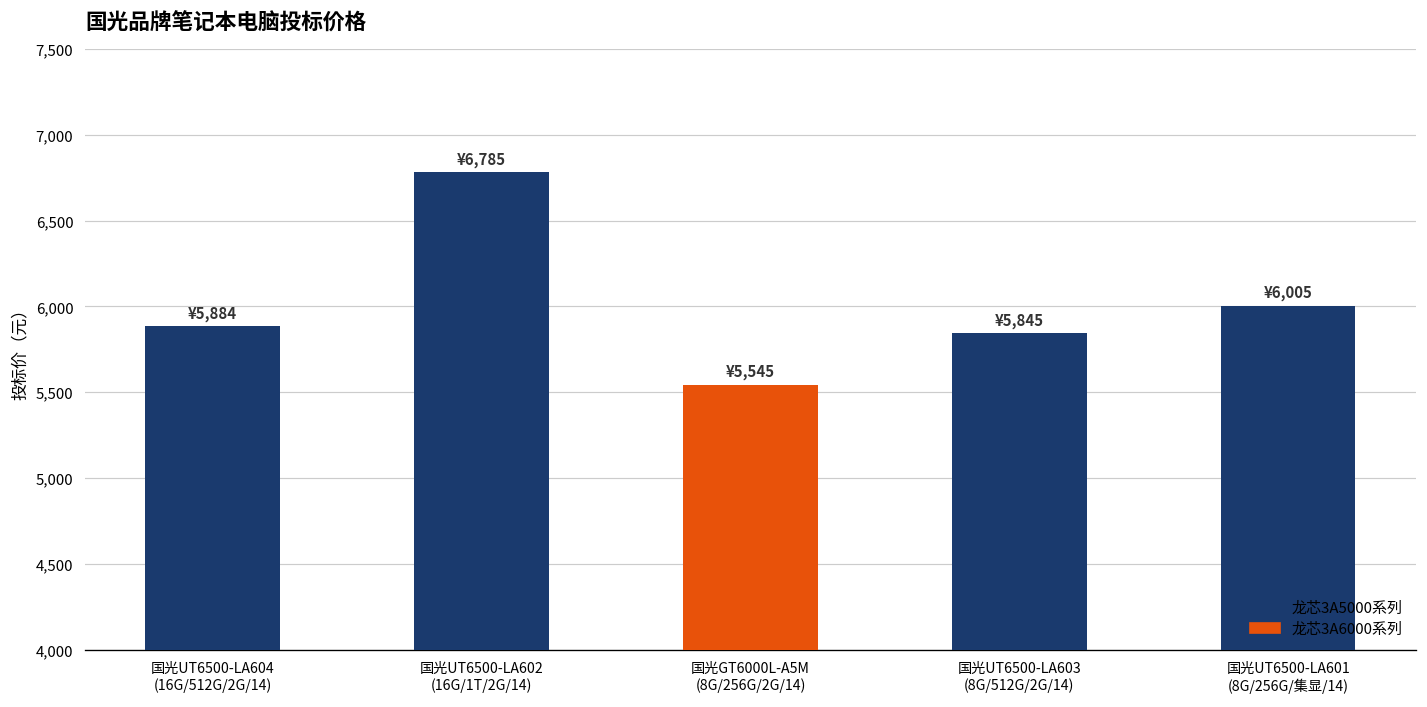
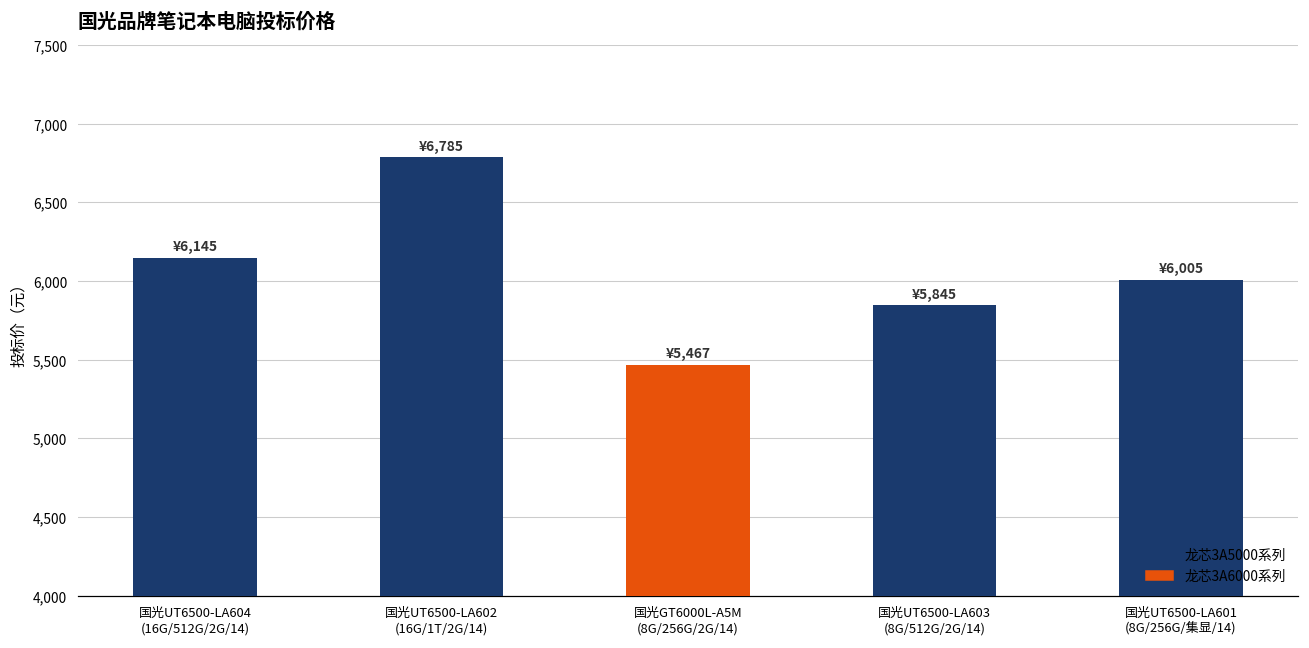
国光UT6500-LA604 (16G/512G/2G/14): ¥5,884 -> ¥6,145
国光GT6000L-A5M (8G/256G/2G/14): ¥5,545 -> ¥5,467
